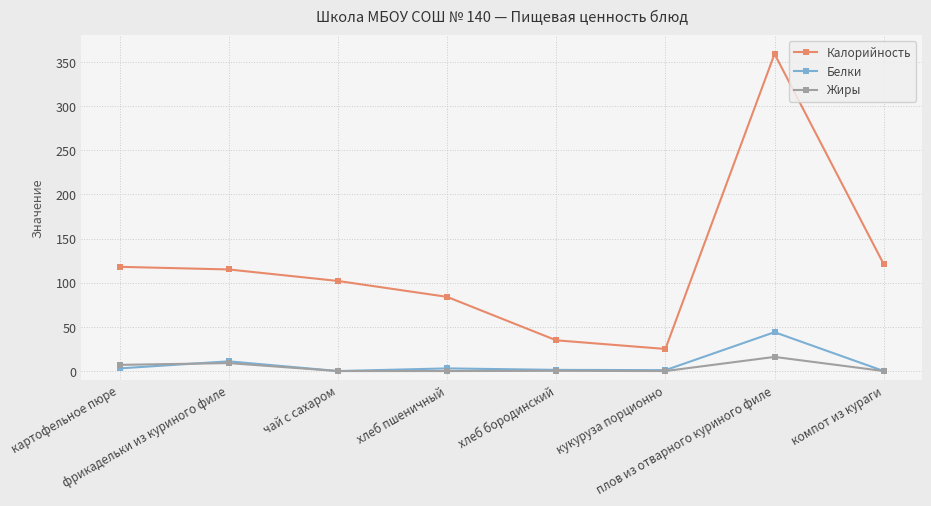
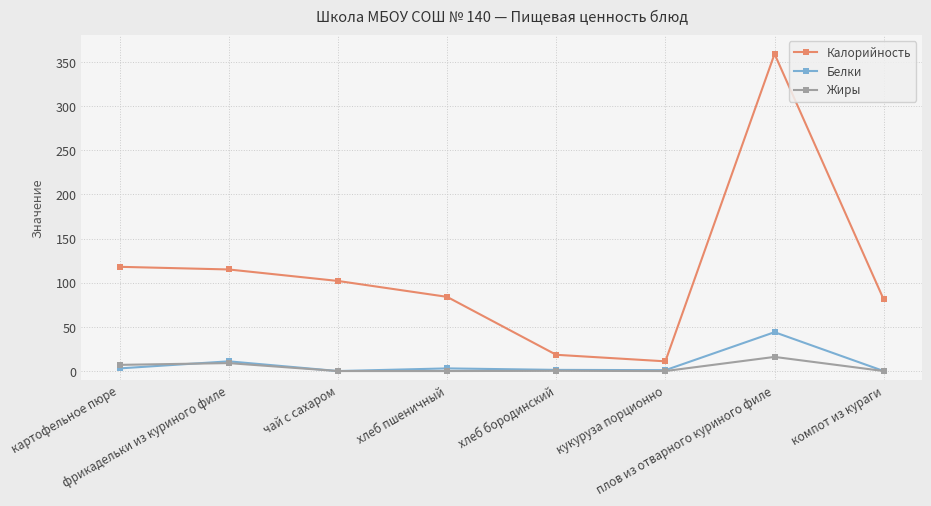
Калорийность, хлеб бородинский: 30 -> 20
Калорийность, кукуруза порционно: 30 -> 10
Калорийность, компот из кураги: 120 -> 80
